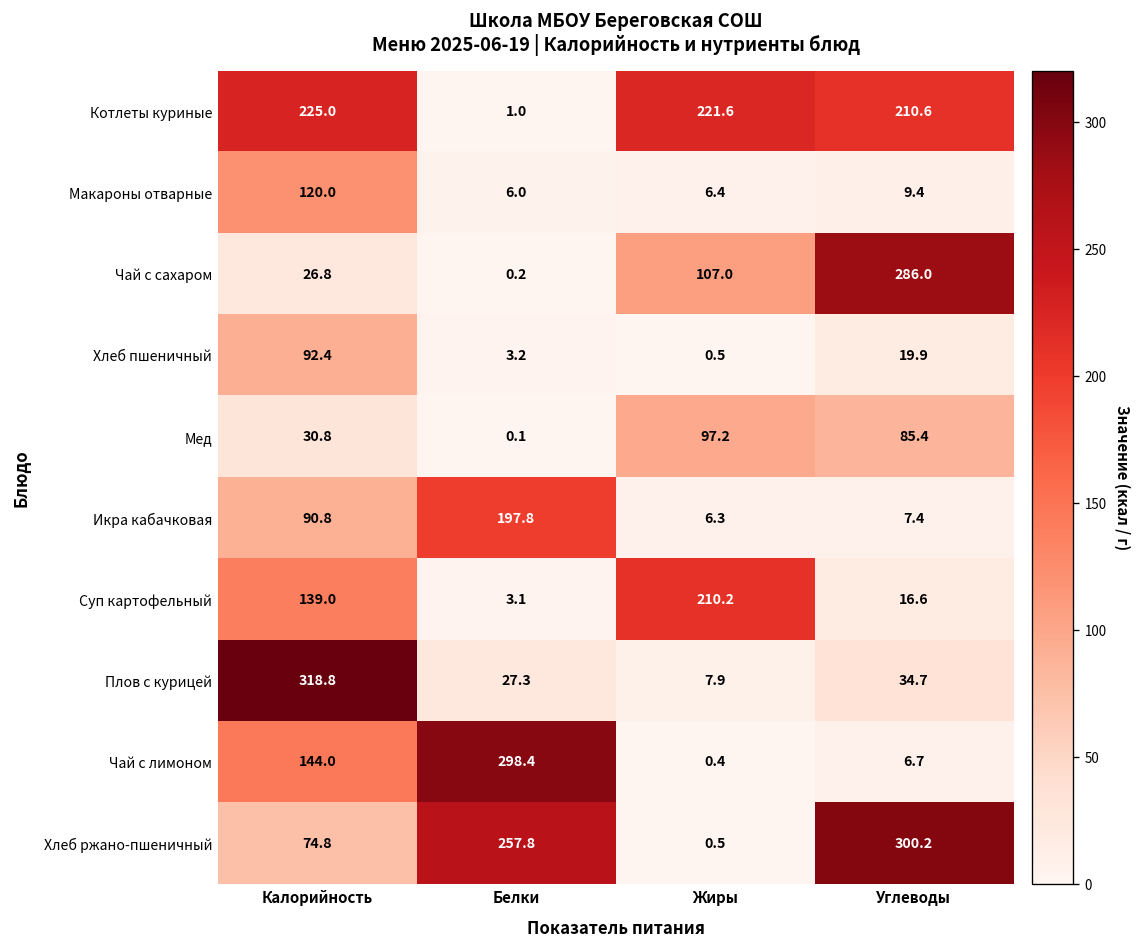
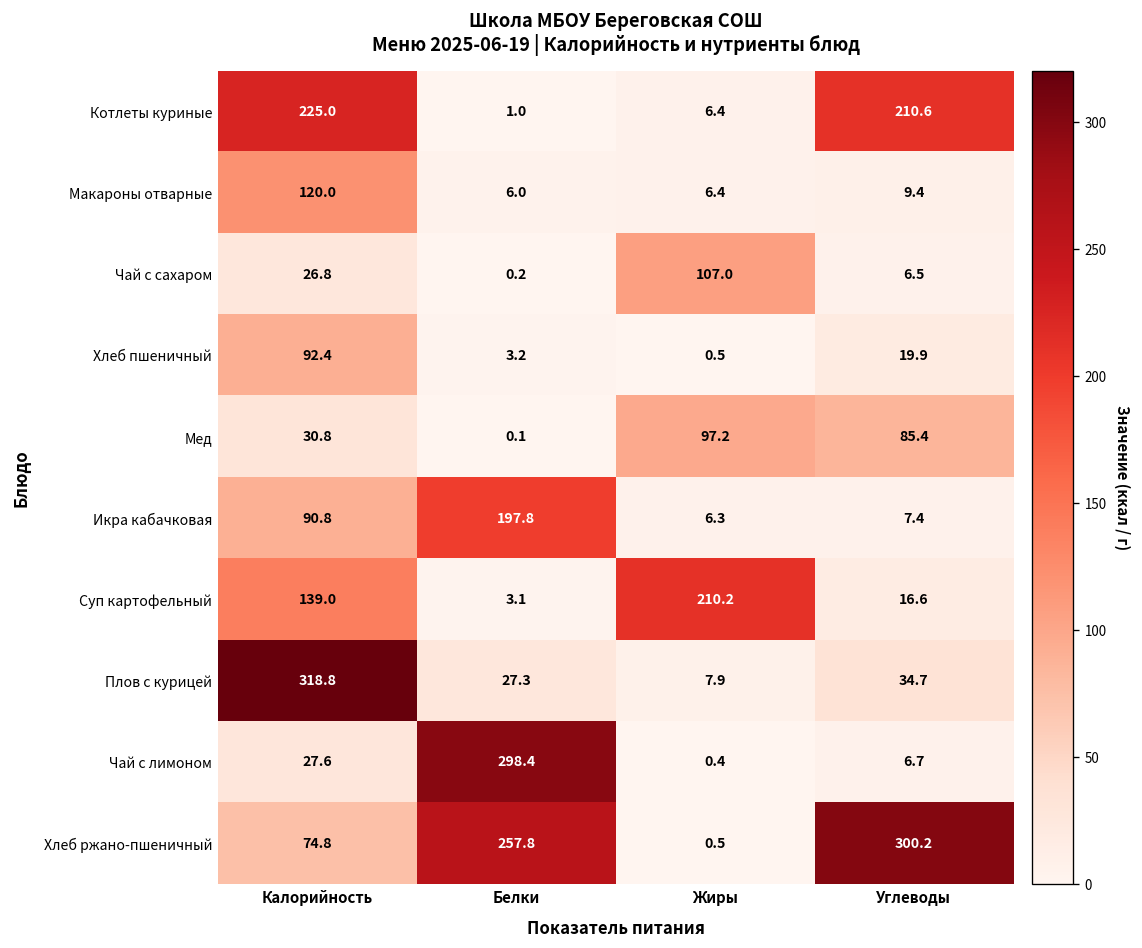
Котлеты куриные, Жиры: 221.6 -> 6.4
Чай с сахаром, Углеводы: 286.0 -> 6.5
Чай с лимоном, Калорийность: 144.0 -> 27.6
